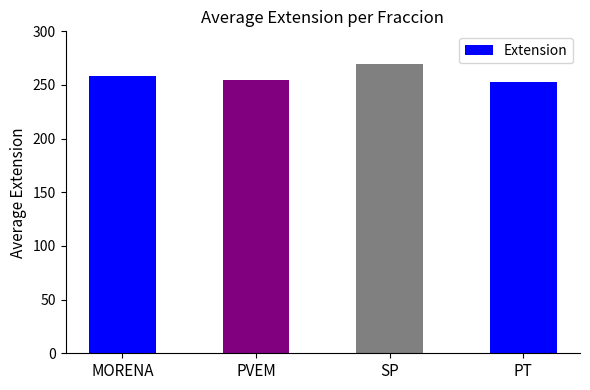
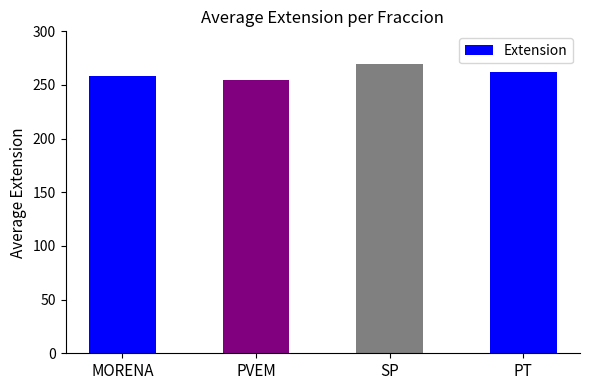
PT: 252 -> 262
